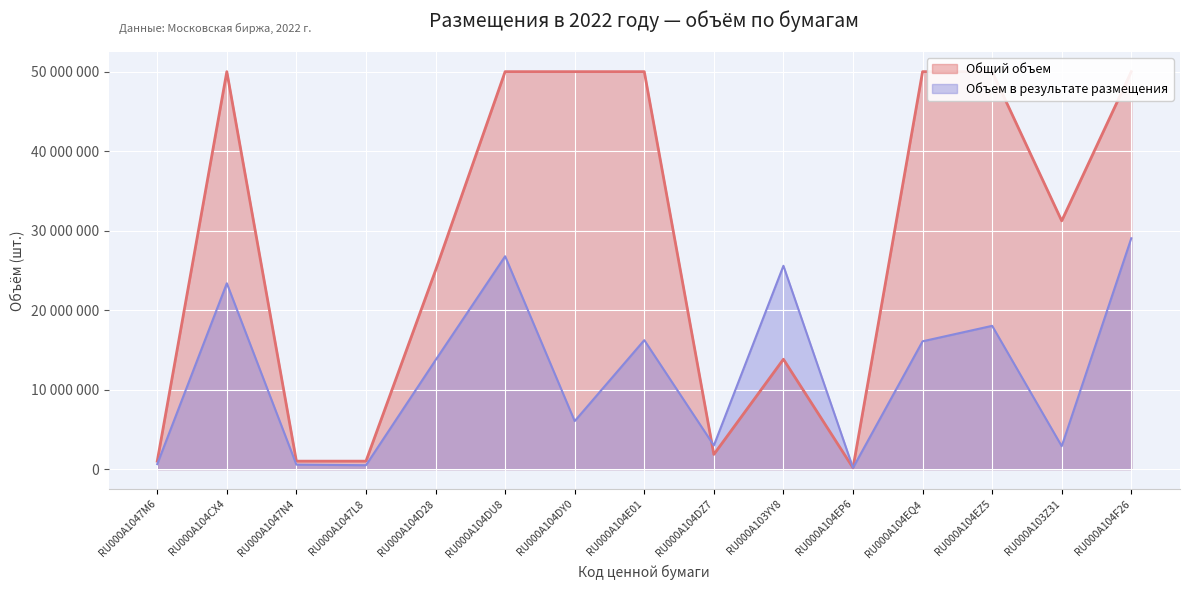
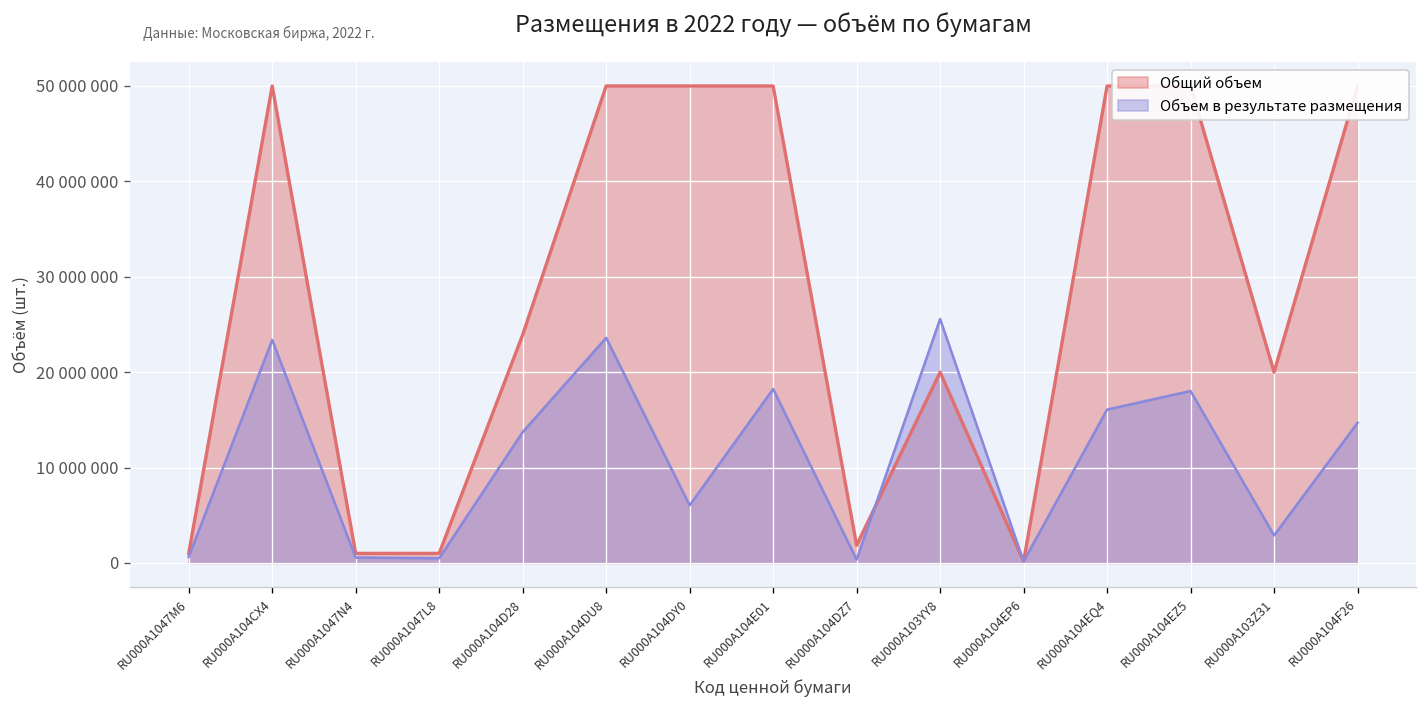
Общий объем, RU000A104D28: 25000000 -> 24000000
Объем в результате размещения, RU000A104DU8: 27000000 -> 24000000
Объем в результате размещения, RU000A104E01: 16000000 -> 18000000
Объем в результате размещения, RU000A104DZ7: 3000000 -> 0
Общий объем, RU000A103YY8: 14000000 -> 20000000
Общий объем, RU000A103Z31: 31000000 -> 20000000
Объем в результате размещения, RU000A104F26: 29000000 -> 15000000
